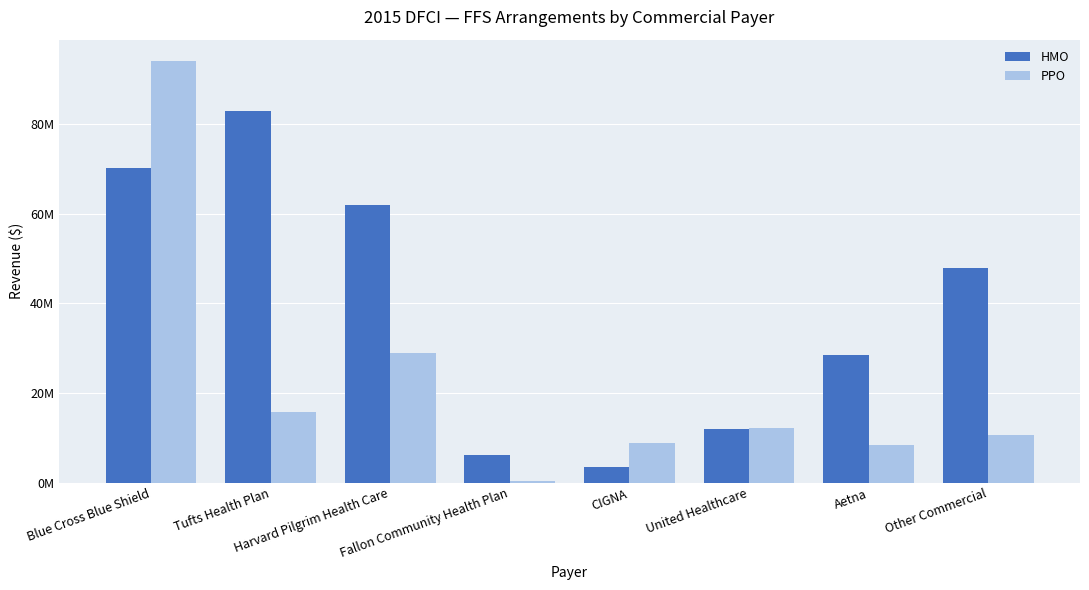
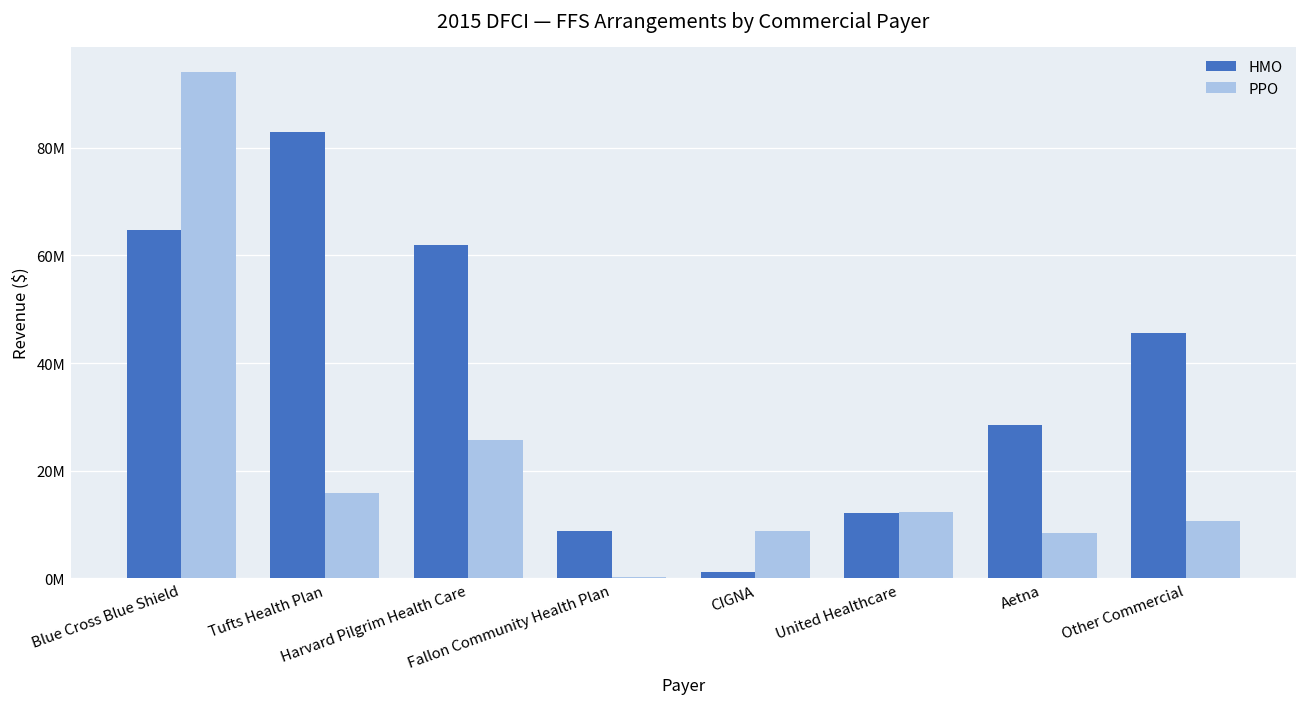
HMO, Blue Cross Blue Shield: 70000000 -> 65000000
PPO, Harvard Pilgrim Health Care: 29000000 -> 26000000
HMO, Fallon Community Health Plan: 6000000 -> 9000000
HMO, CIGNA: 3000000 -> 1000000
HMO, Other Commercial: 48000000 -> 46000000
